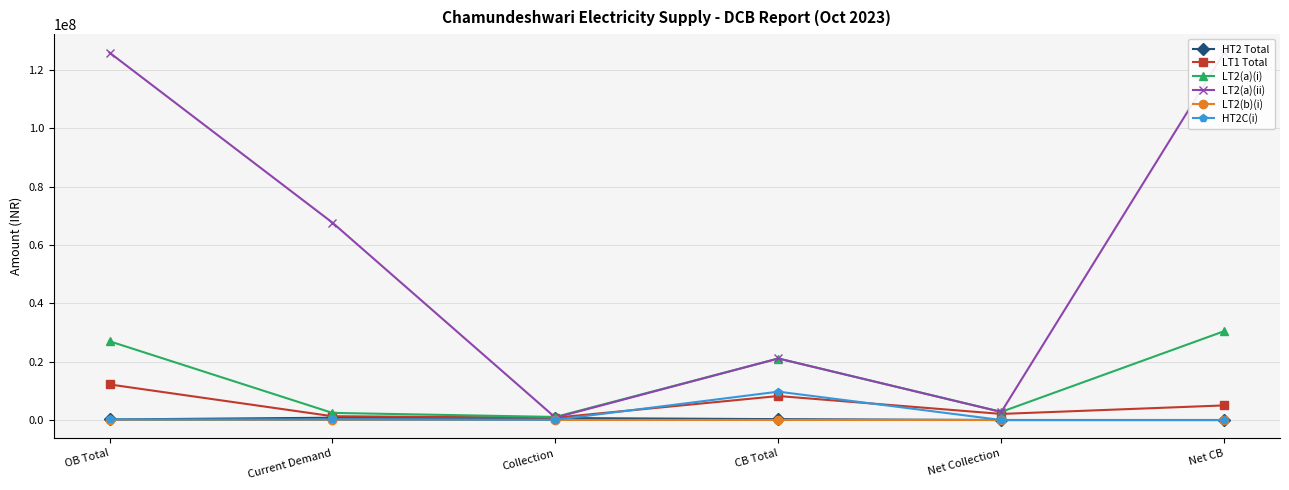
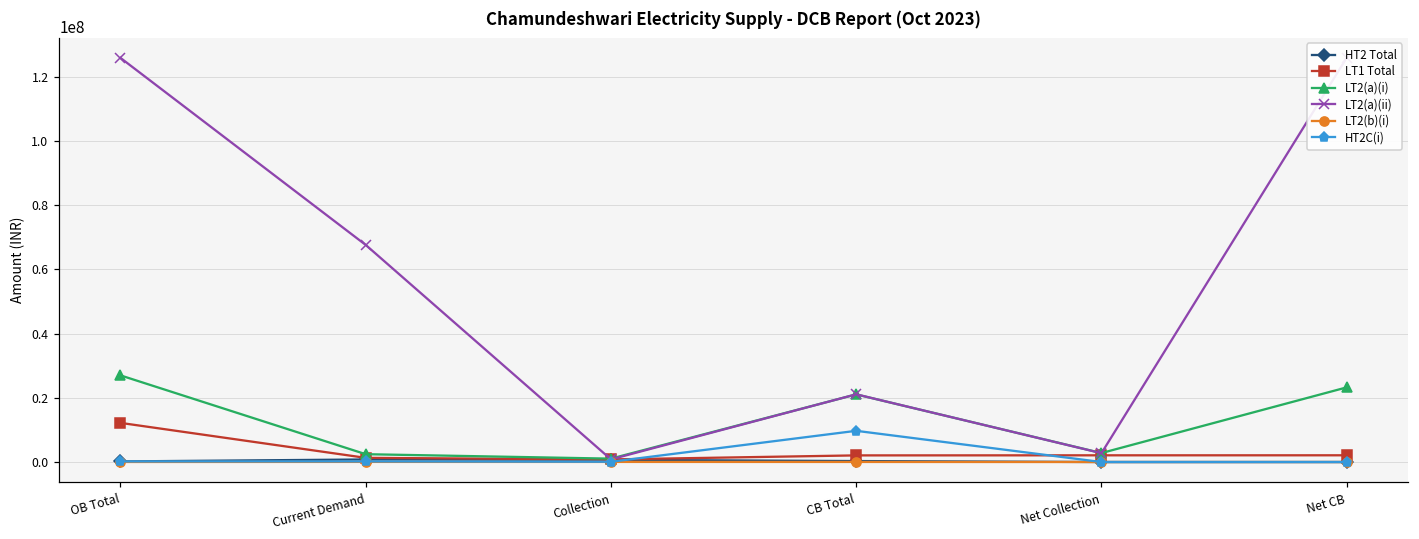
LT1 Total, CB Total: 8000000 -> 2000000
LT1 Total, Net CB: 5000000 -> 2000000
LT2(a)(i), Net CB: 30000000 -> 23000000
